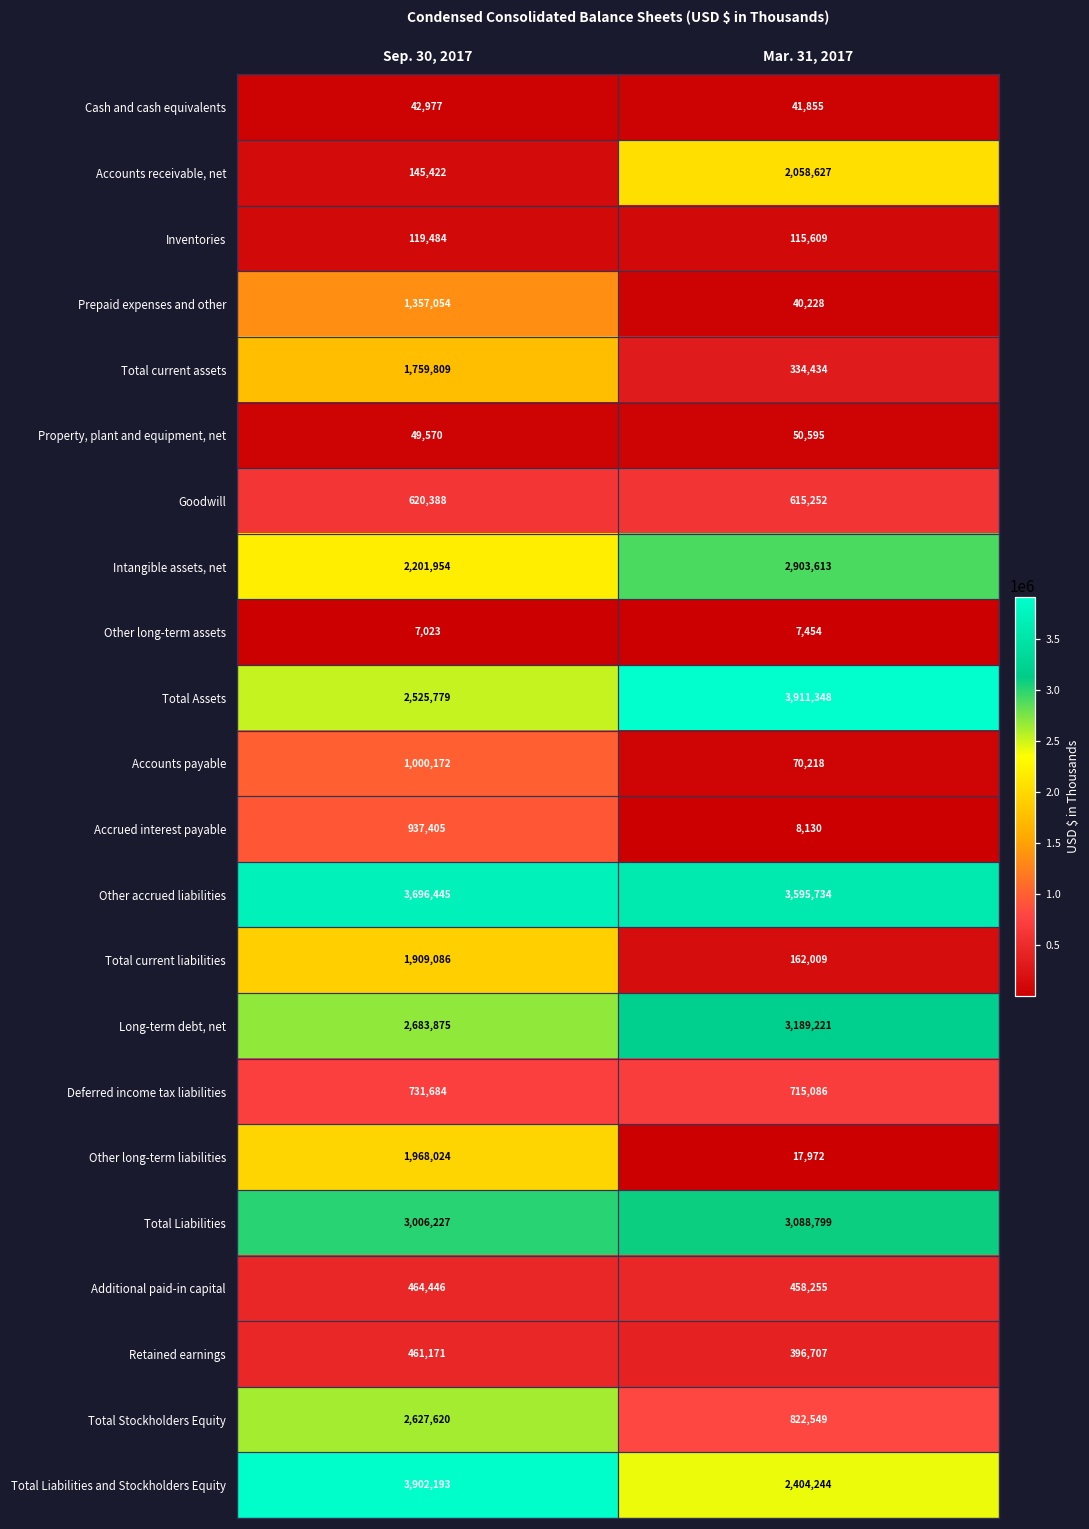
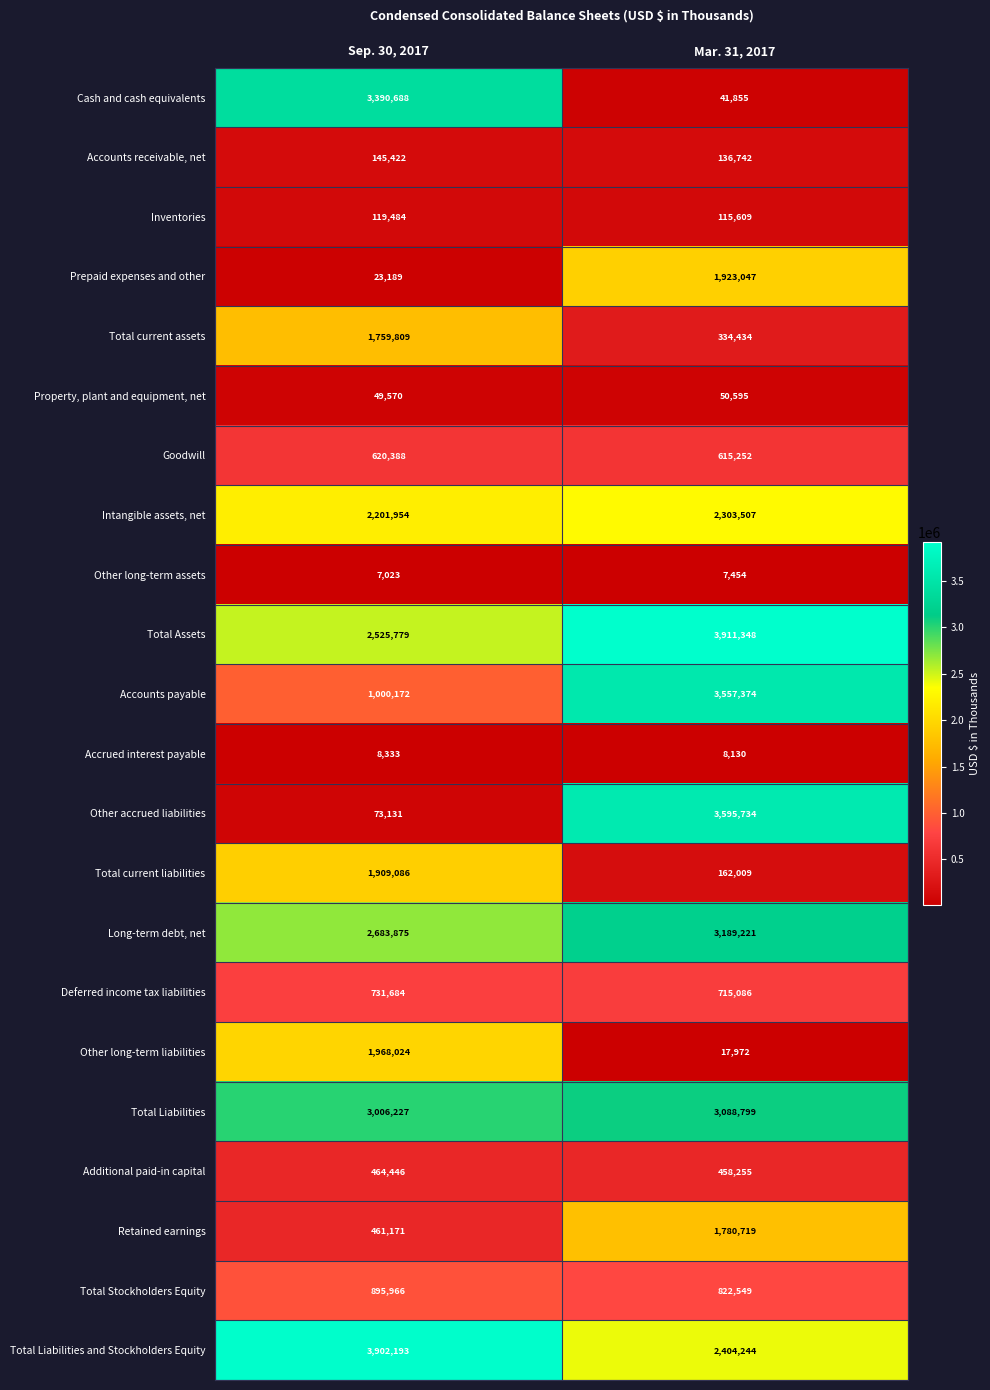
Cash and cash equivalents, Sep. 30, 2017: 42,977 -> 3,390,688
Accounts receivable, net, Mar. 31, 2017: 2,058,627 -> 136,742
Prepaid expenses and other, Sep. 30, 2017: 1,357,054 -> 23,189
Prepaid expenses and other, Mar. 31, 2017: 40,228 -> 1,923,047
Intangible assets, net, Mar. 31, 2017: 2,903,613 -> 2,303,507
Accounts payable, Mar. 31, 2017: 70,218 -> 3,557,374
Accrued interest payable, Sep. 30, 2017: 937,405 -> 8,333
Other accrued liabilities, Sep. 30, 2017: 3,696,445 -> 73,131
Retained earnings, Mar. 31, 2017: 396,707 -> 1,780,719
Total Stockholders Equity, Sep. 30, 2017: 2,627,620 -> 895,966
